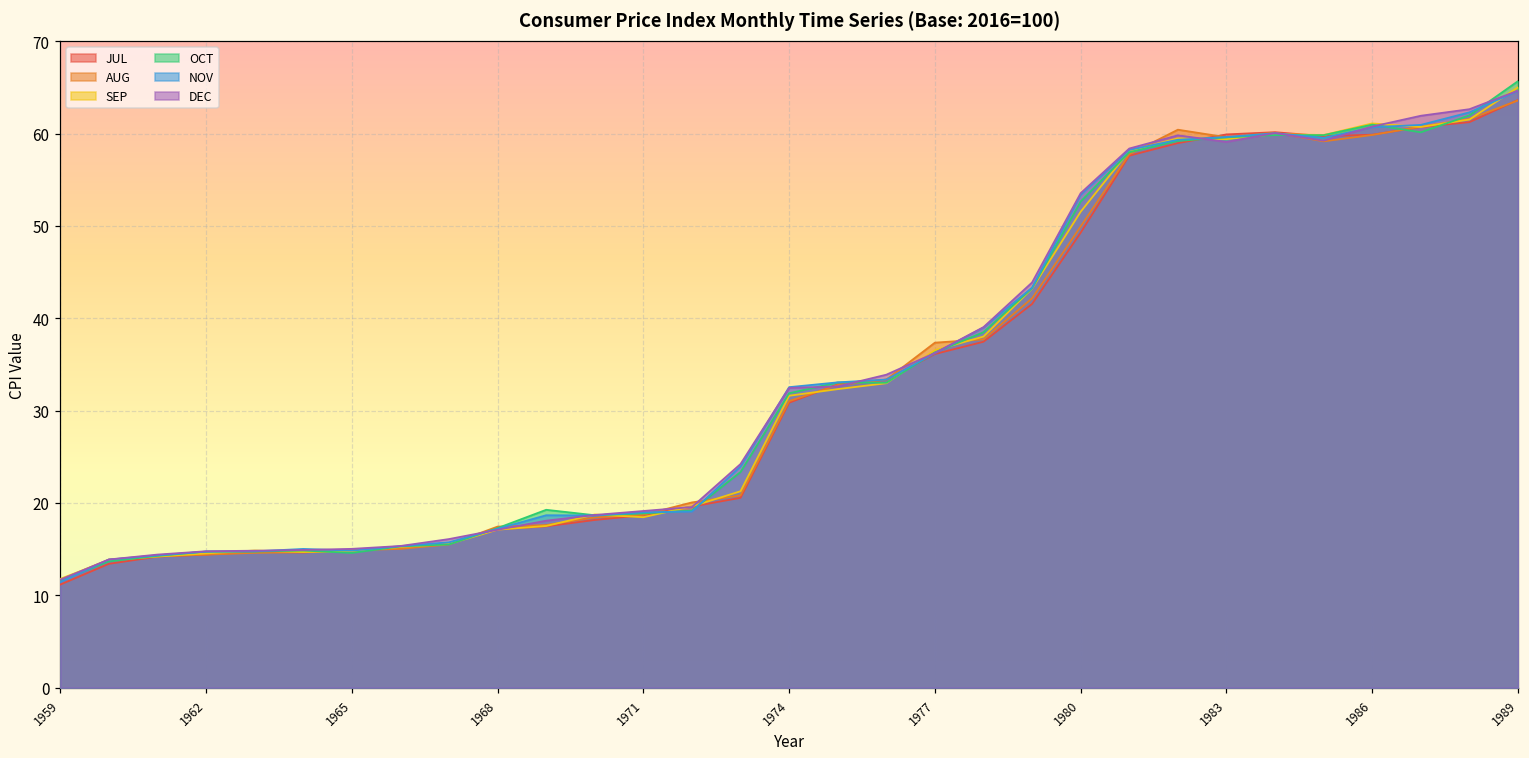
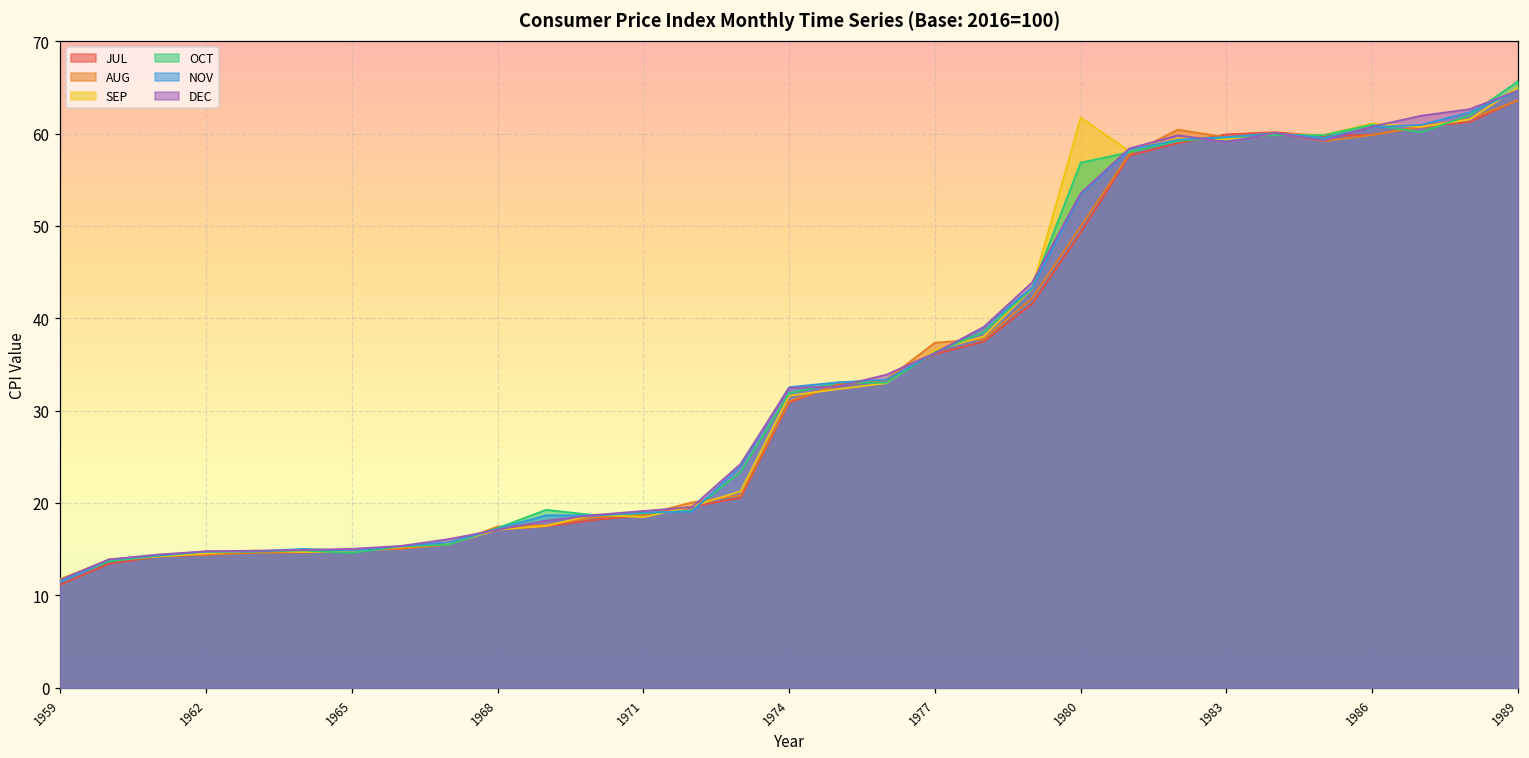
SEP, 1980: 52 -> 62
OCT, 1980: 53 -> 57
